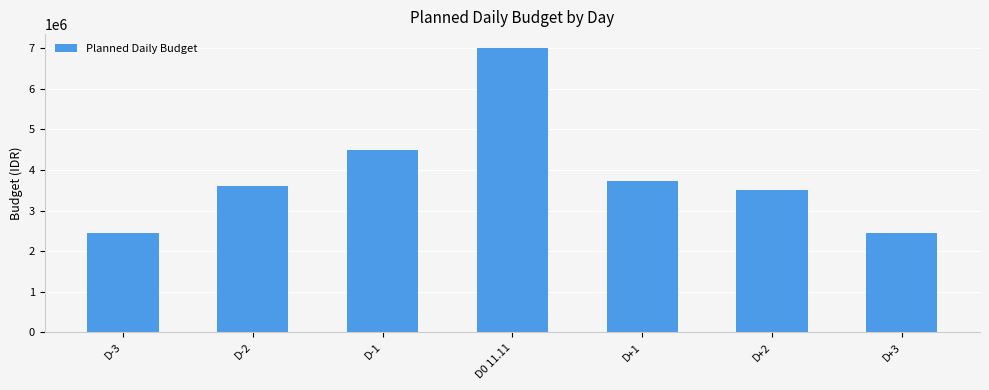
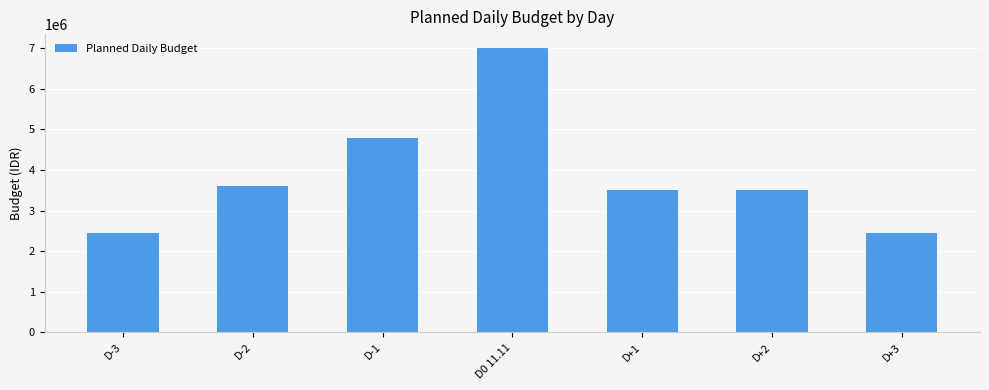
D-1: 4500000 -> 4800000
D+1: 3700000 -> 3500000
